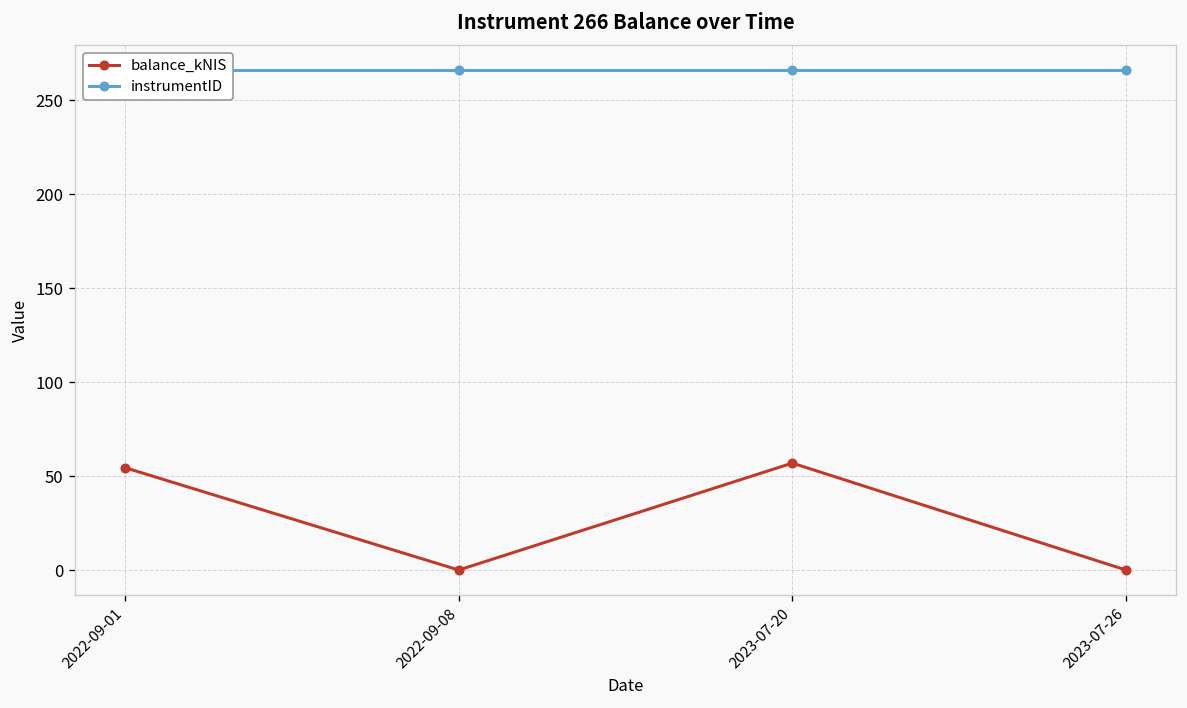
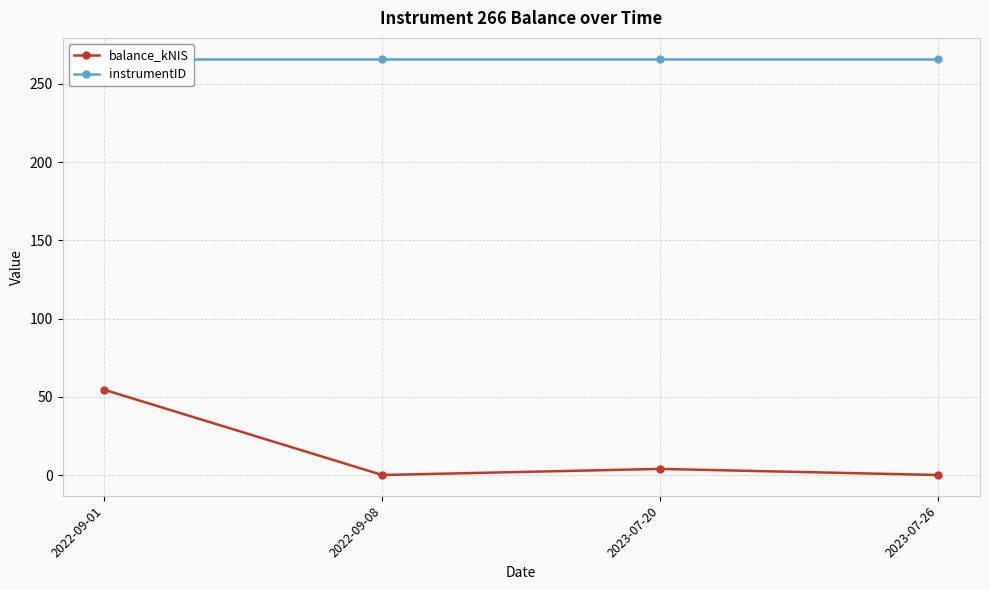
balance_kNIS, 2023-07-20: 57 -> 4
